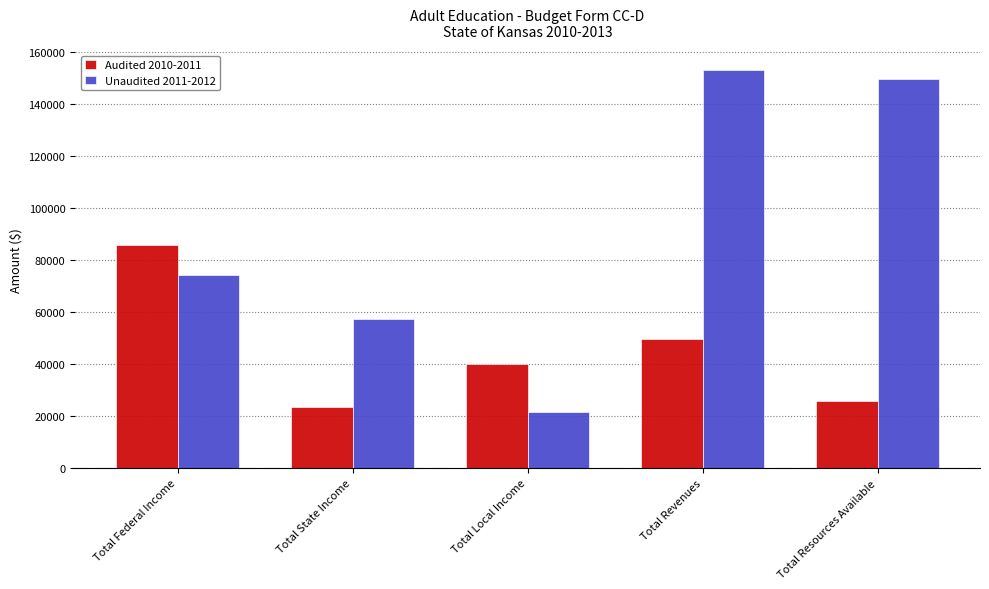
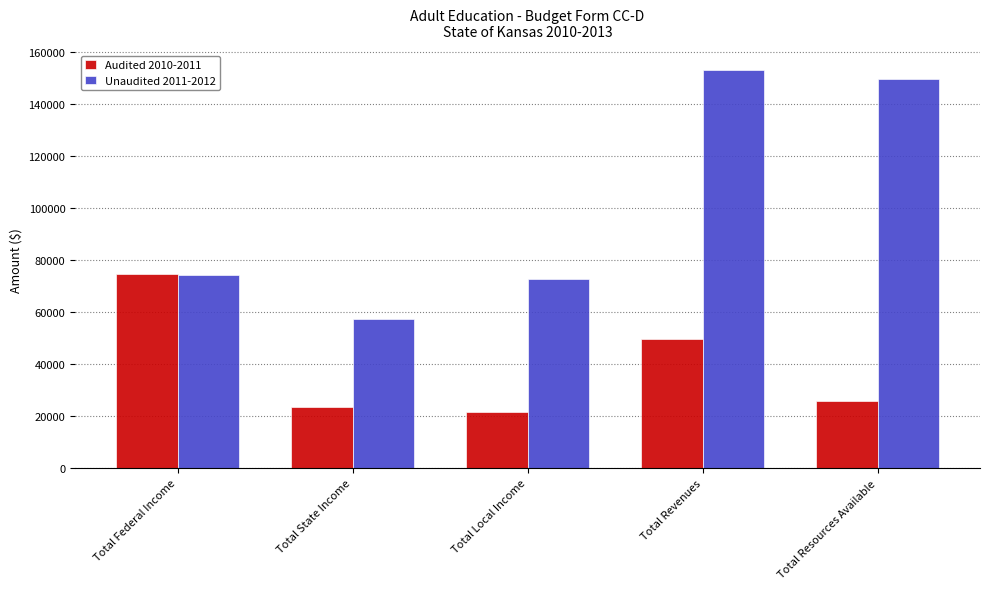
Audited 2010-2011, Total Federal Income: 86000 -> 75000
Audited 2010-2011, Total Local Income: 40000 -> 21000
Unaudited 2011-2012, Total Local Income: 21000 -> 73000
